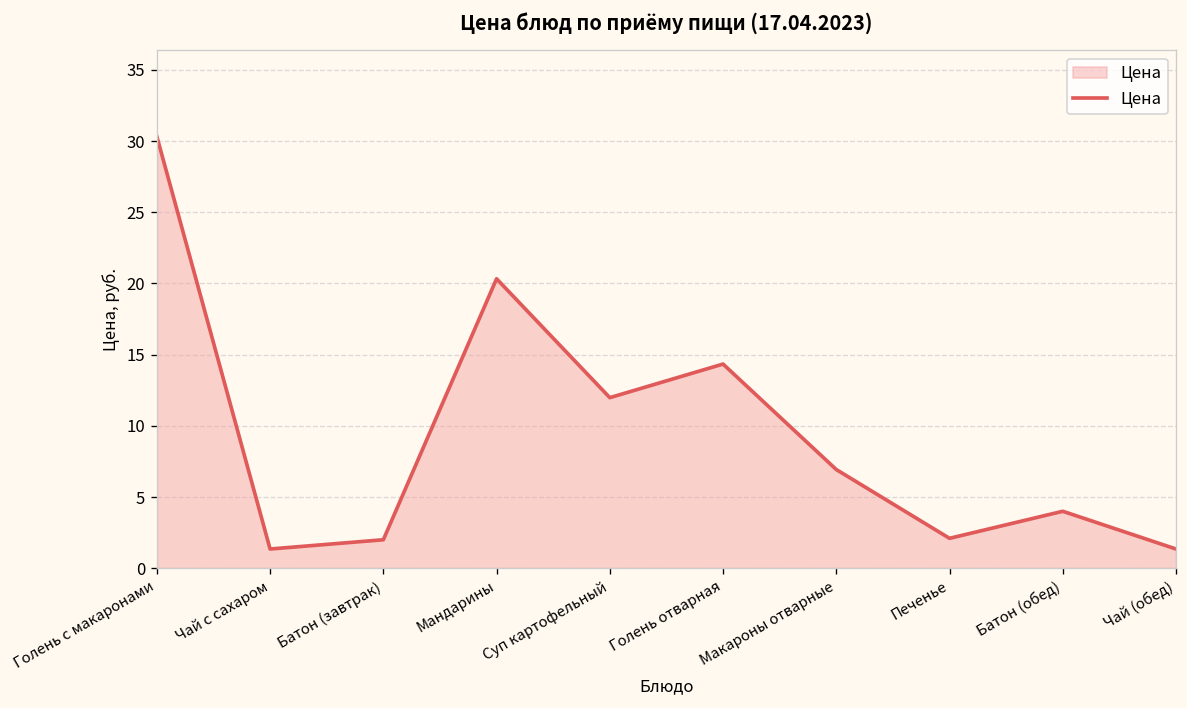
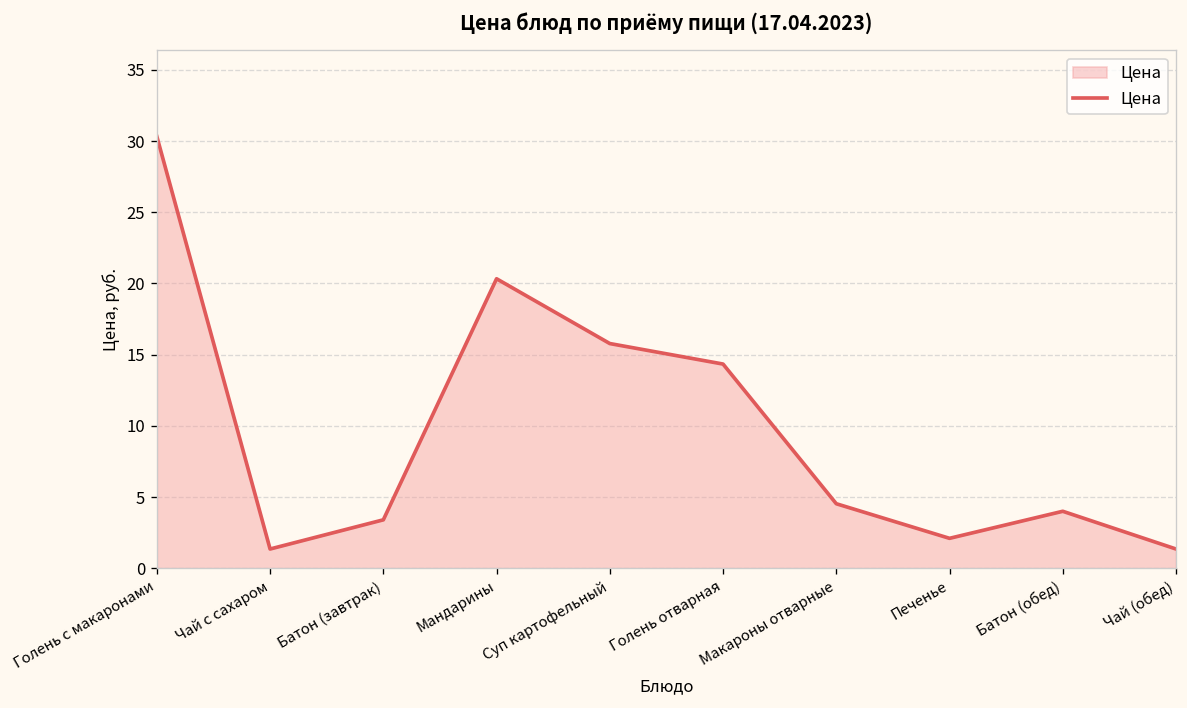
Батон (завтрак): 2.0 -> 3.4
Суп картофельный: 12.0 -> 15.8
Макароны отварные: 6.9 -> 4.5
